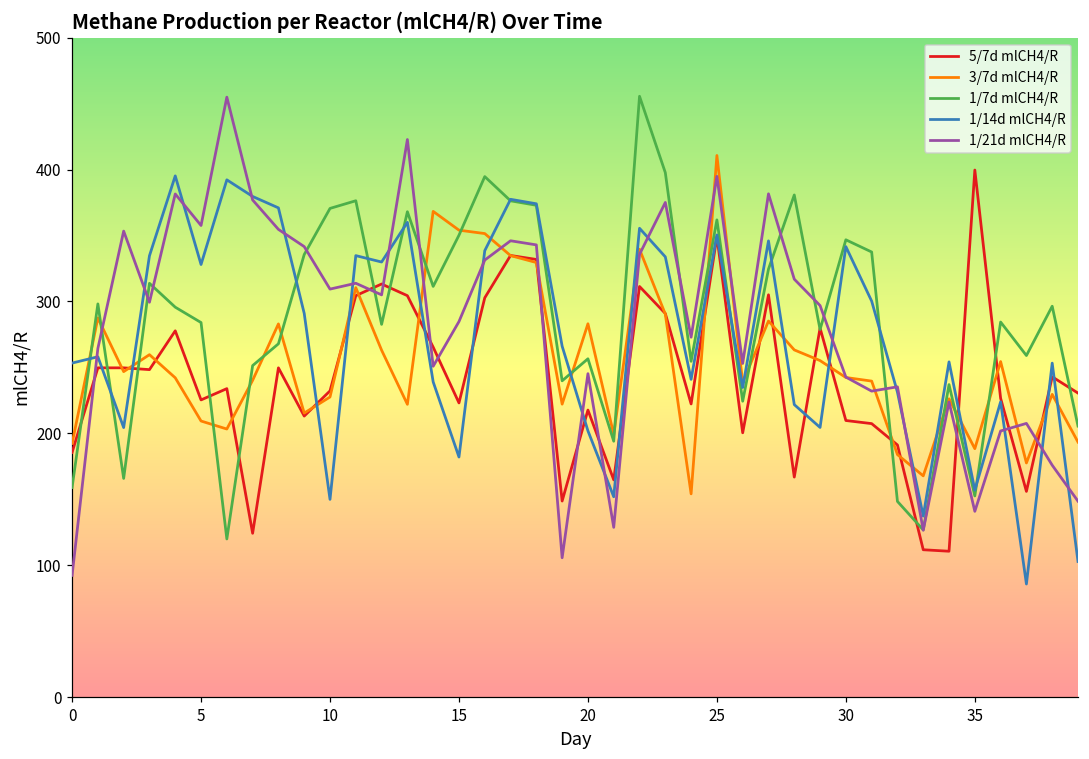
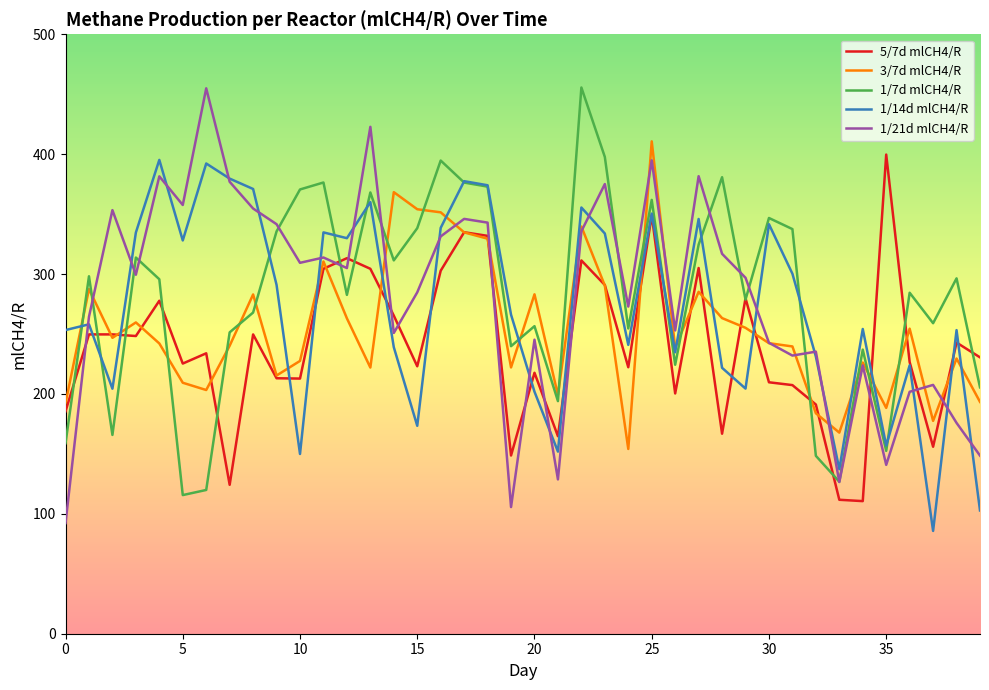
1/7d mlCH4/R, 5: 284 -> 116
5/7d mlCH4/R, 10: 232 -> 213
1/7d mlCH4/R, 15: 350 -> 338
1/14d mlCH4/R, 15: 182 -> 173
